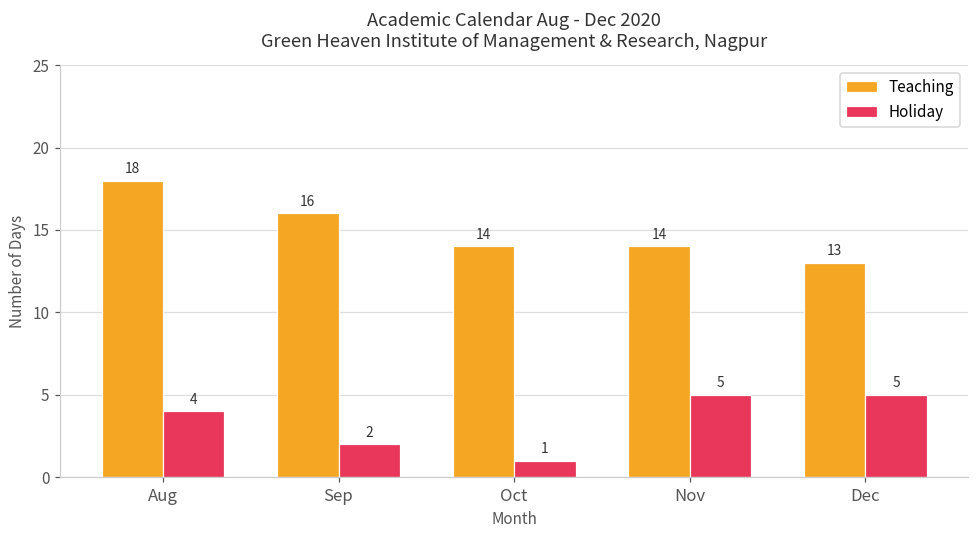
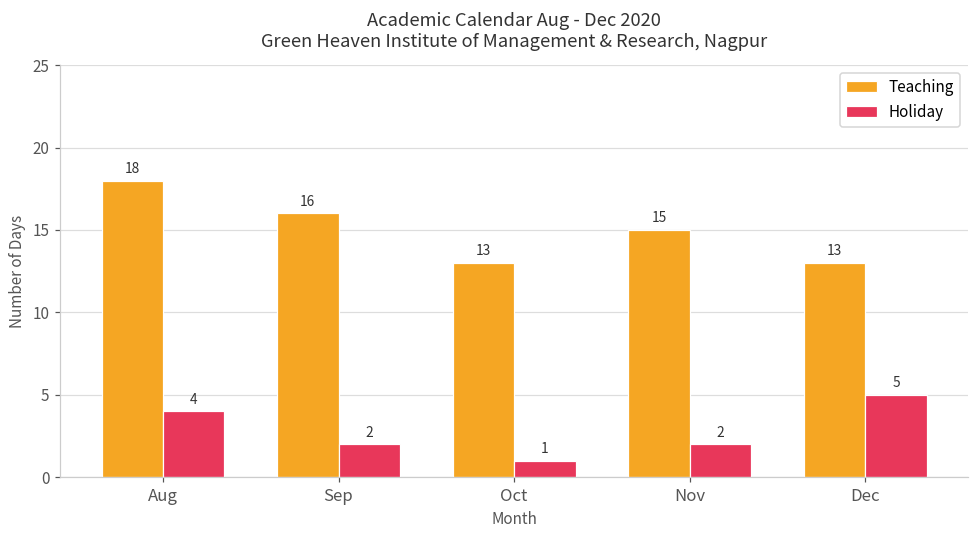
Teaching, Oct: 14 -> 13
Teaching, Nov: 14 -> 15
Holiday, Nov: 5 -> 2
